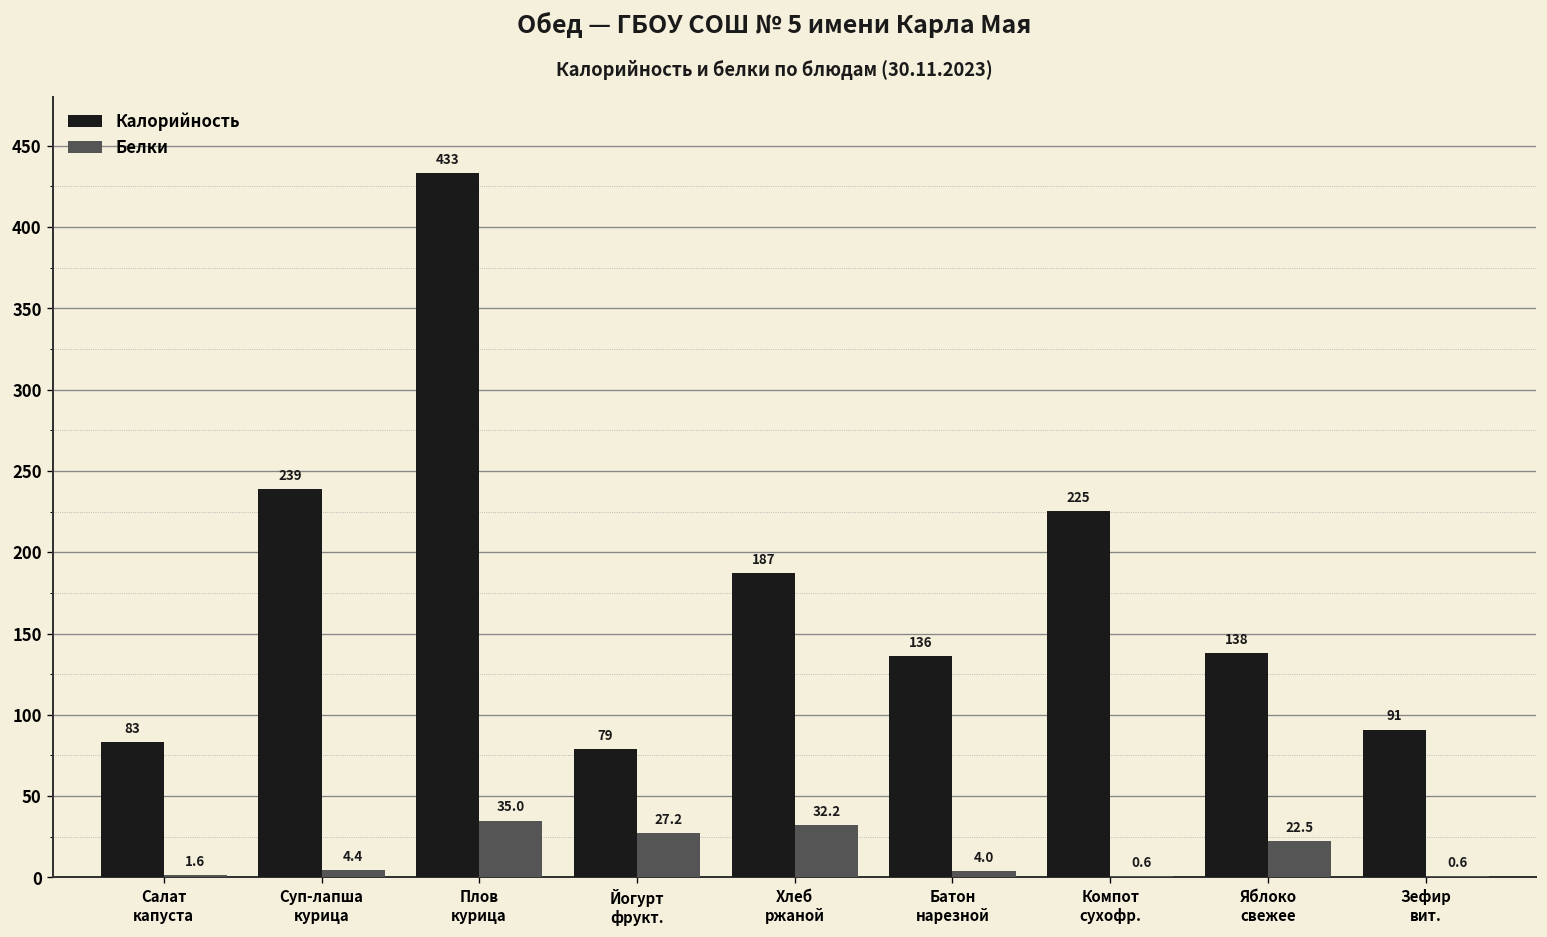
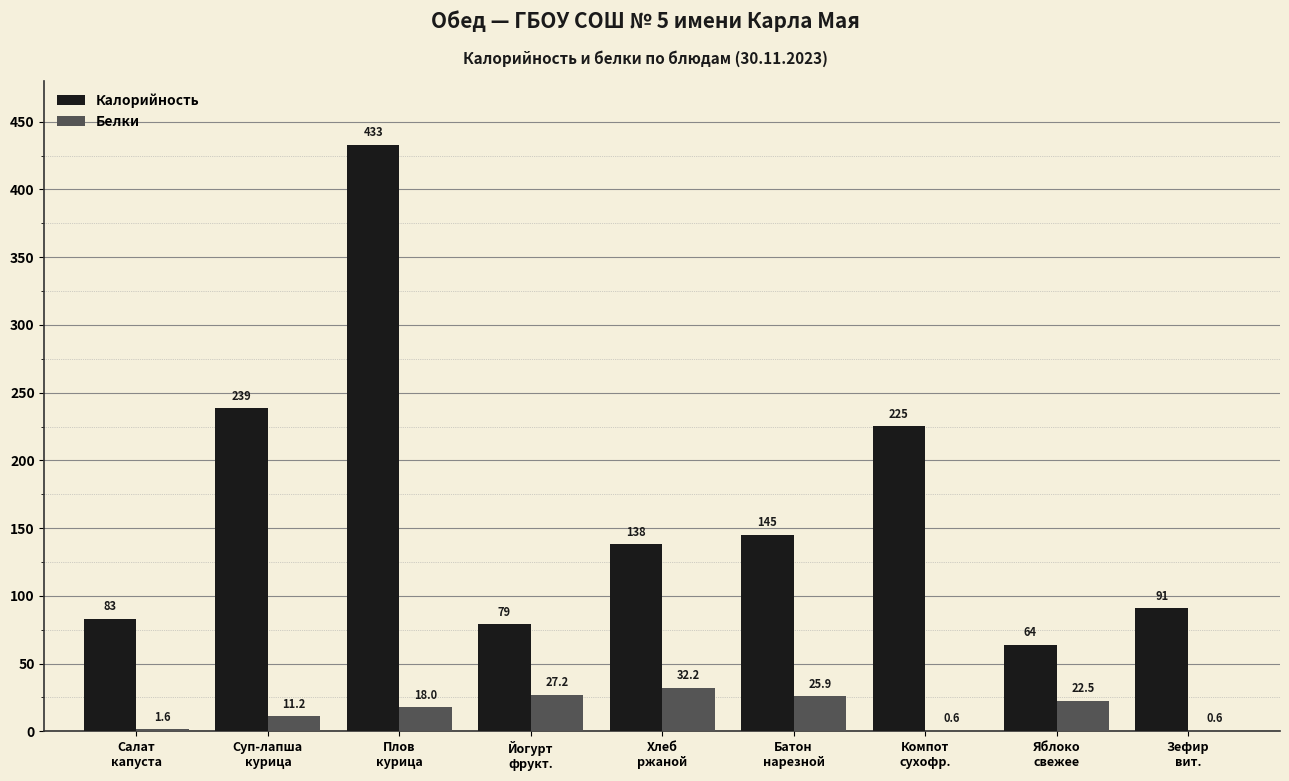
Белки, Суп-лапша курица: 4.4 -> 11.2
Белки, Плов курица: 35.0 -> 18.0
Калорийность, Хлеб ржаной: 187 -> 138
Калорийность, Батон нарезной: 136 -> 145
Белки, Батон нарезной: 4.0 -> 25.9
Калорийность, Яблоко свежее: 138 -> 64
